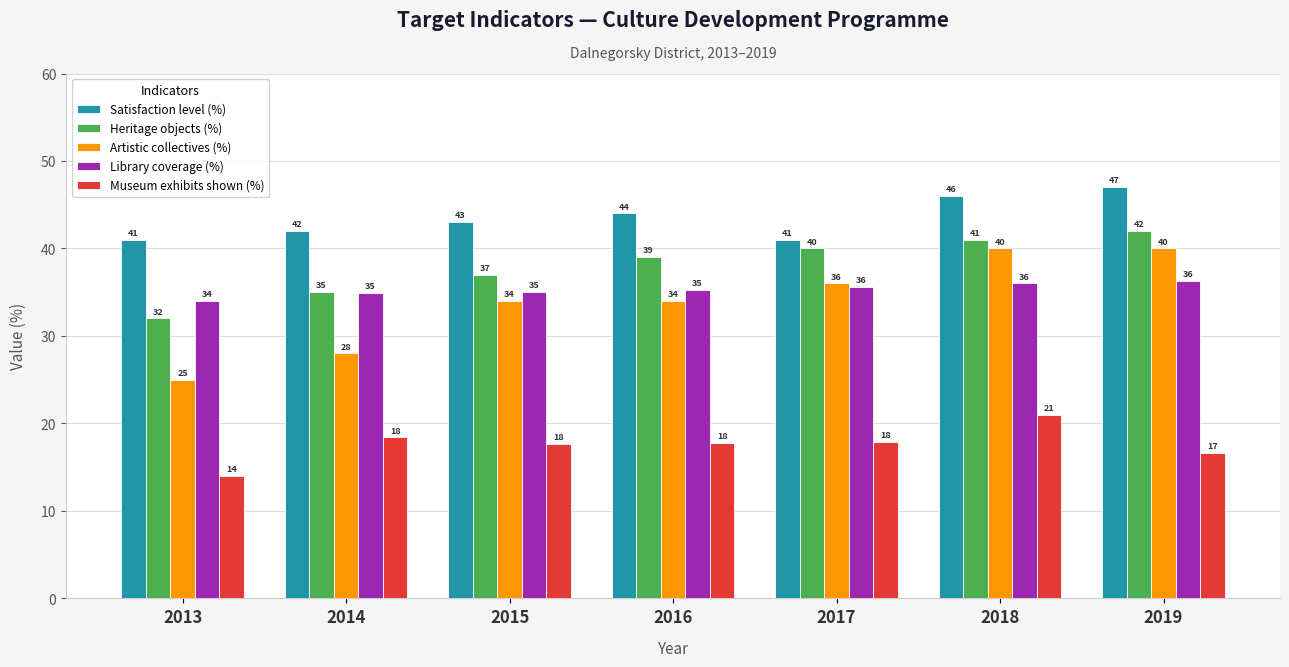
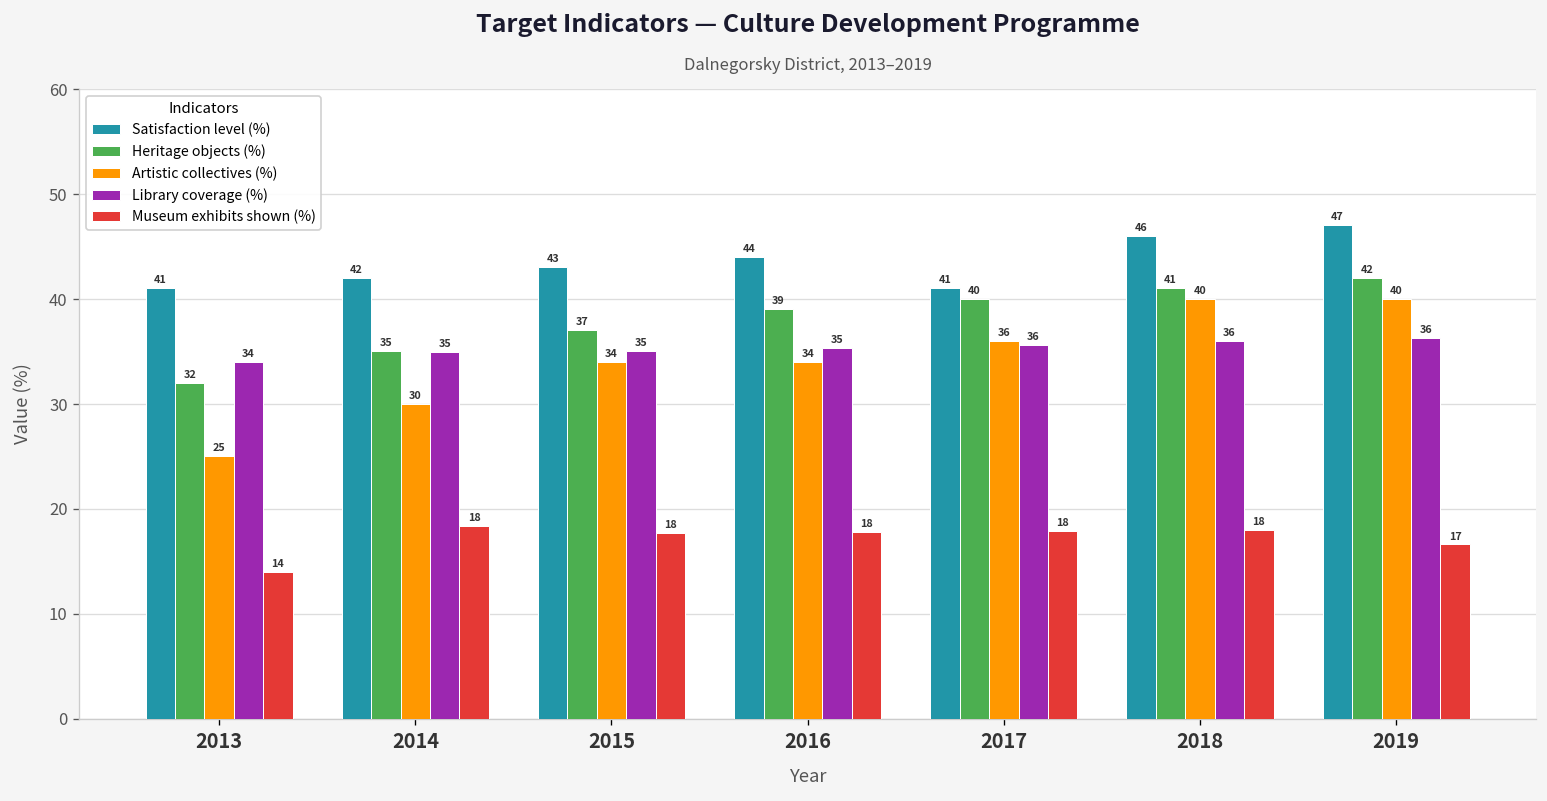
Artistic collectives (%), 2014: 28 -> 30
Museum exhibits shown (%), 2018: 21 -> 18
